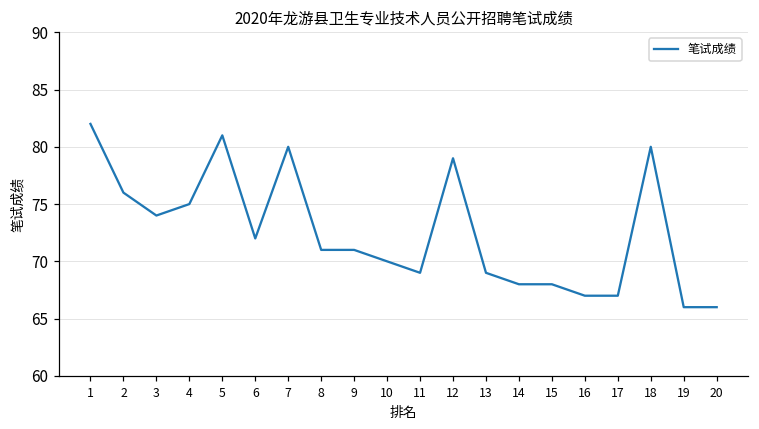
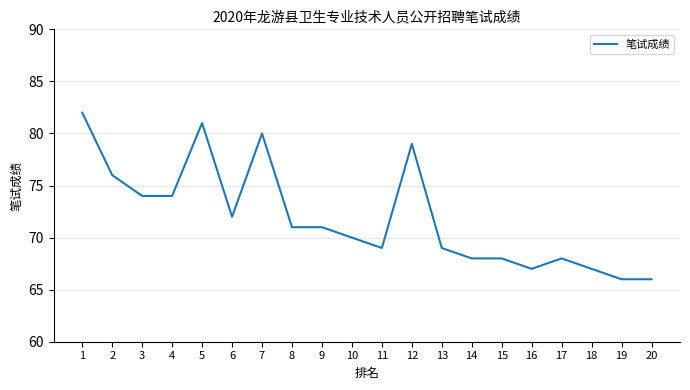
4: 75 -> 74
17: 67 -> 68
18: 80 -> 67
